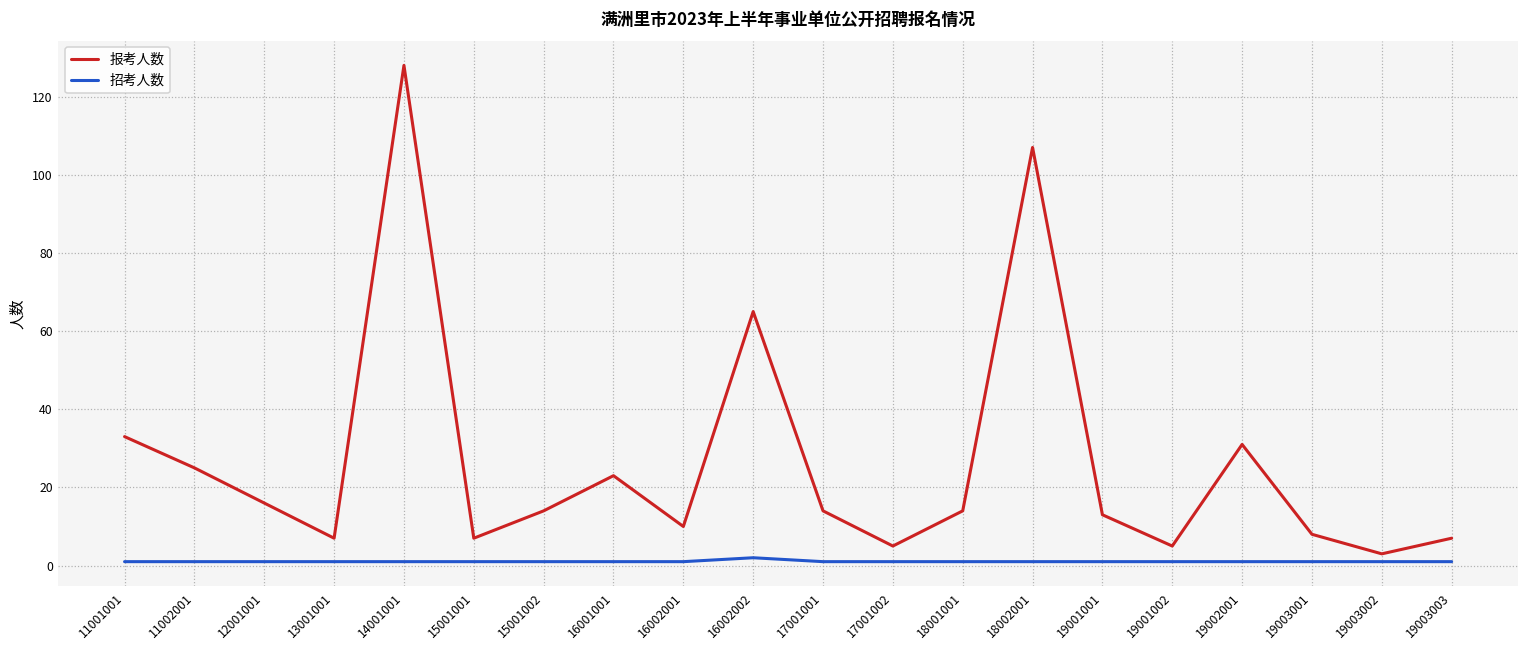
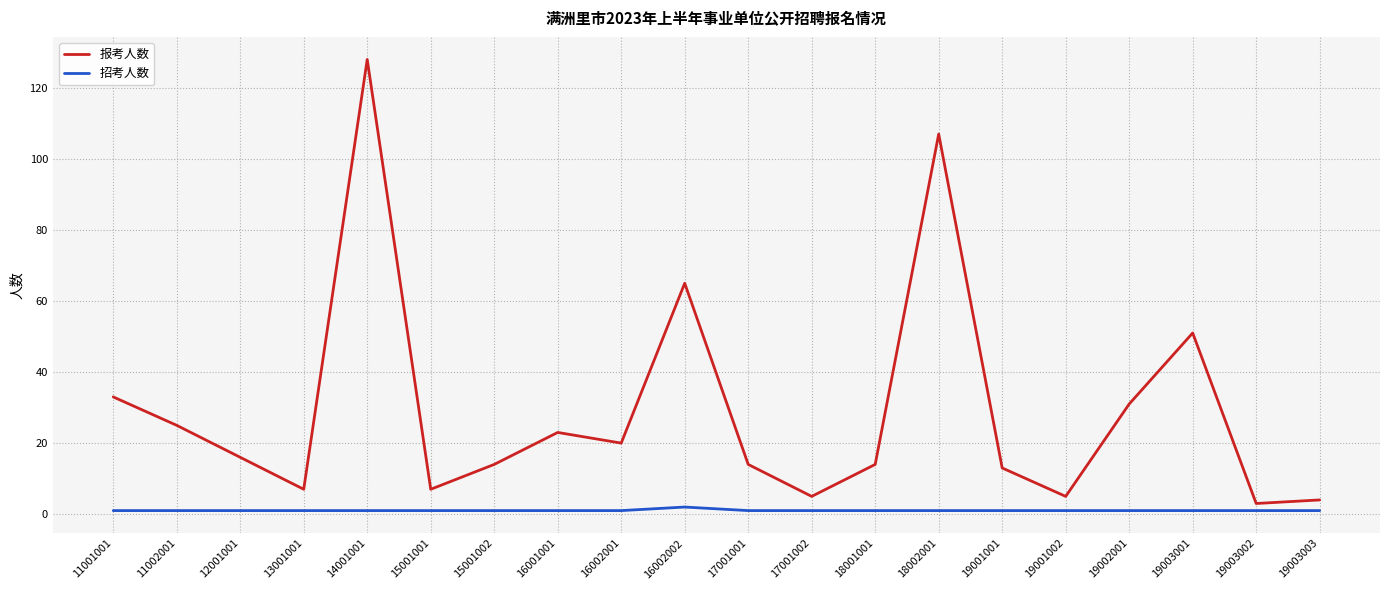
报考人数, 16002001: 10 -> 20
报考人数, 19003001: 8 -> 51
报考人数, 19003003: 7 -> 4
